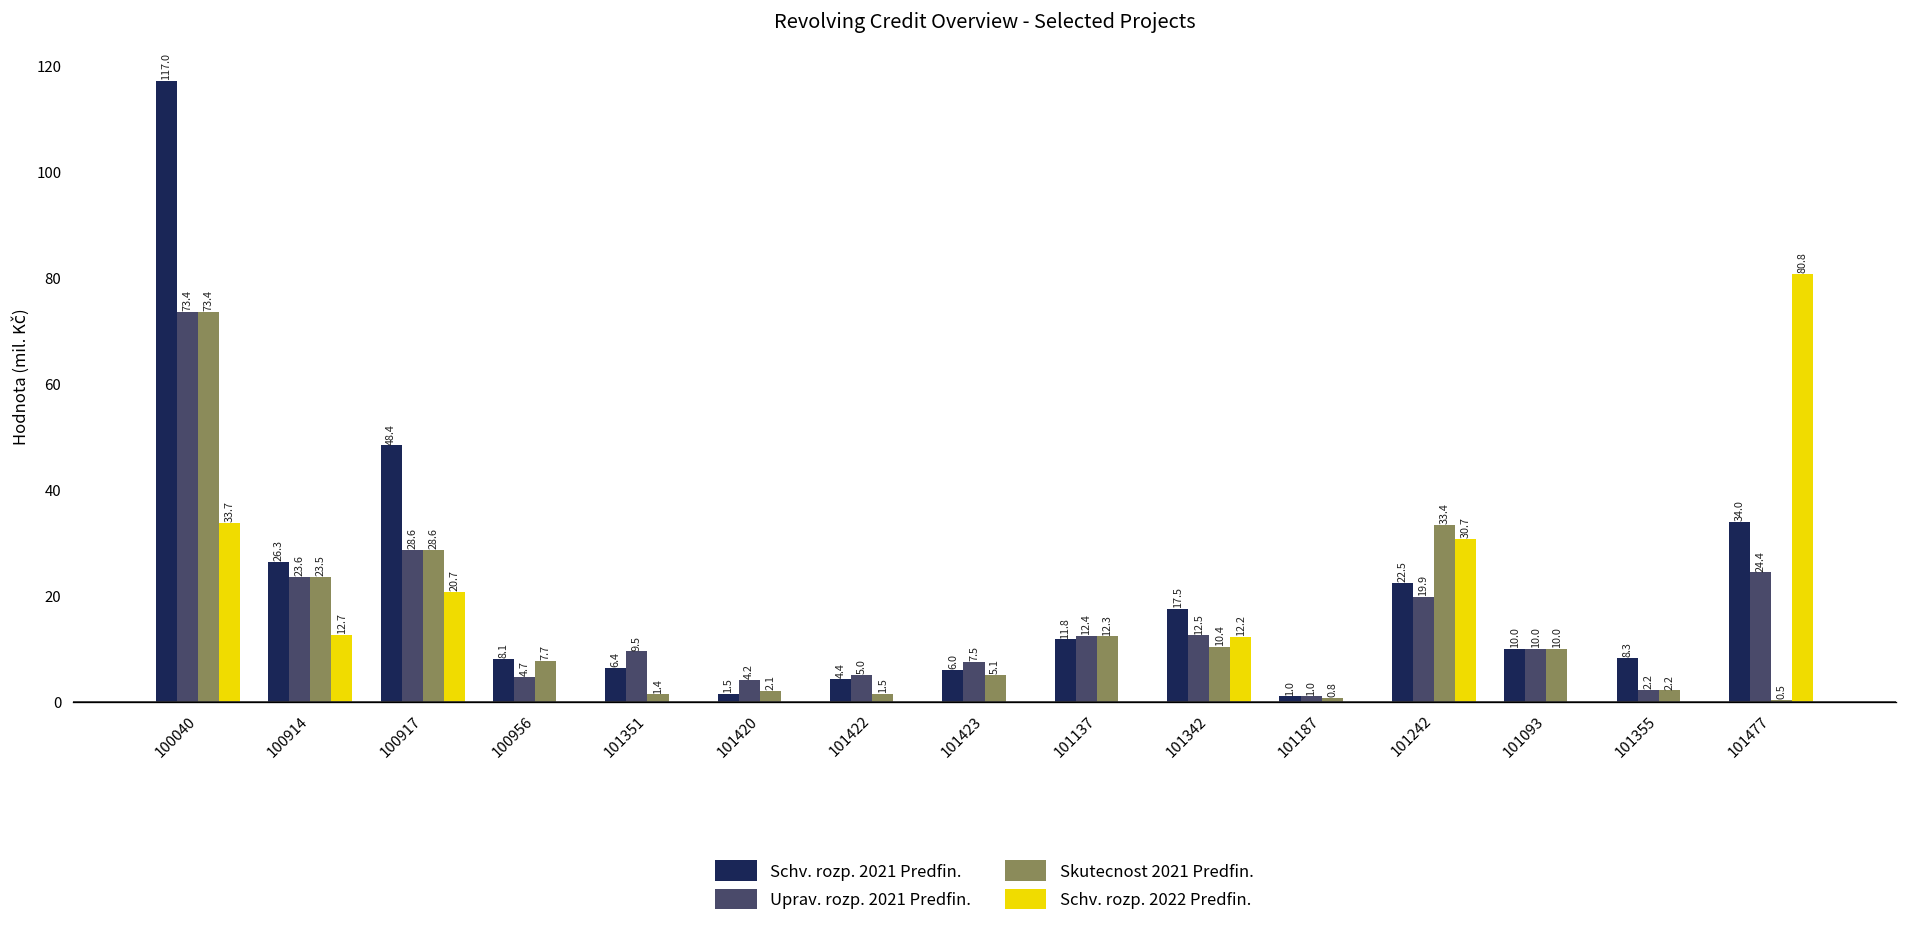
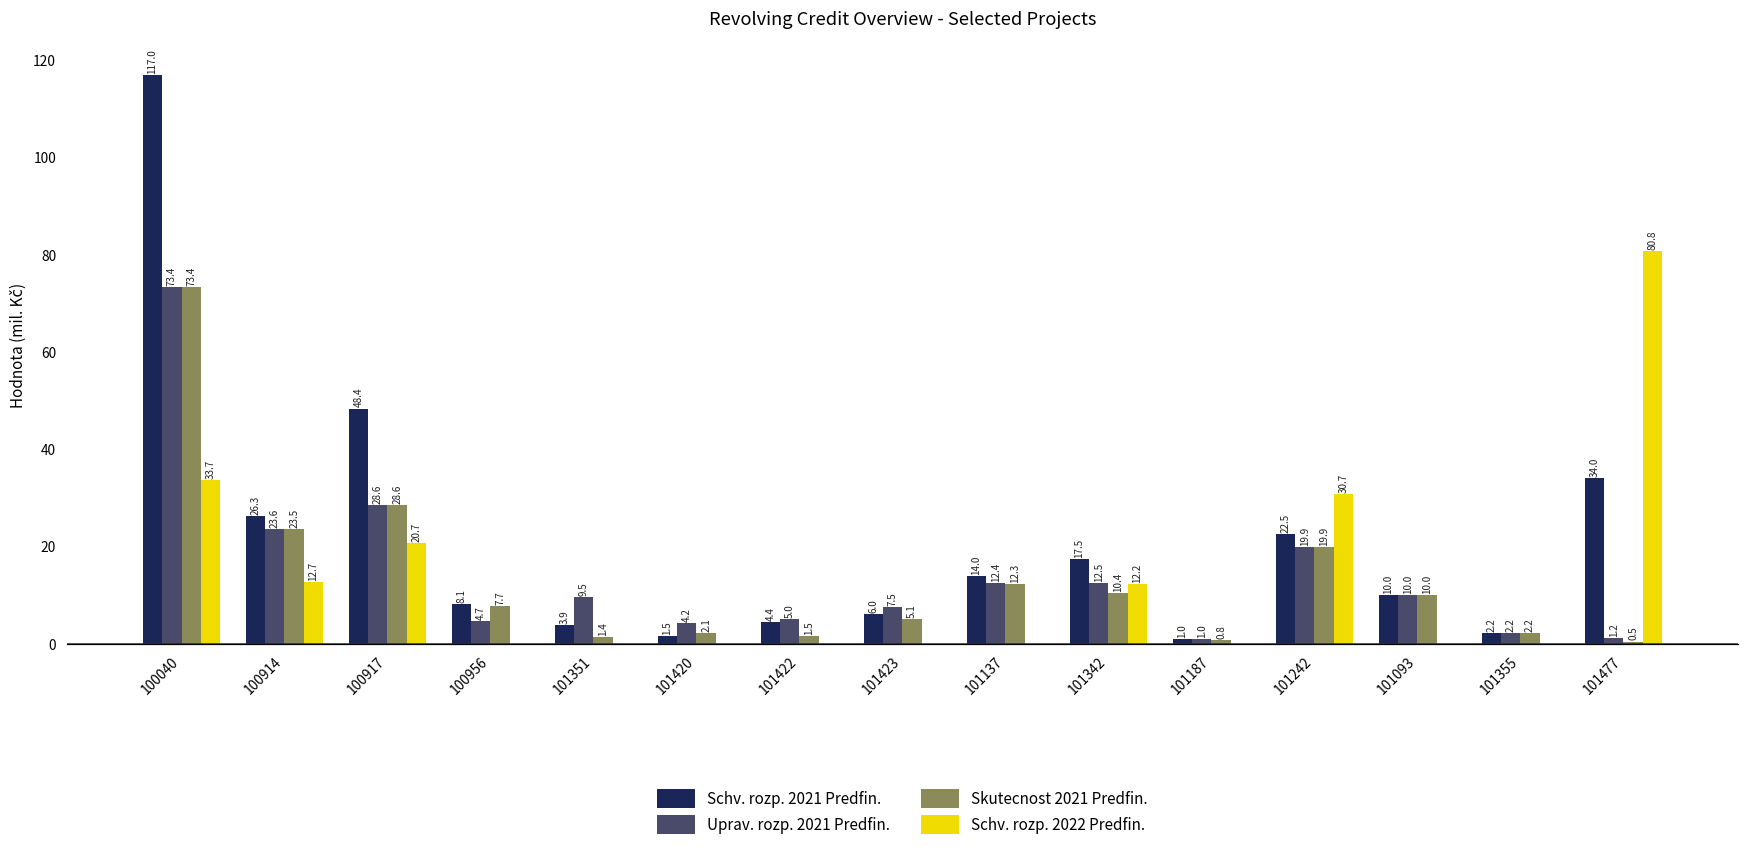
Schv. rozp. 2021 Predfin., 101351: 6.4 -> 3.9
Schv. rozp. 2021 Predfin., 101137: 11.8 -> 14.0
Skutecnost 2021 Predfin., 101242: 33.4 -> 19.9
Schv. rozp. 2021 Predfin., 101355: 8.3 -> 2.2
Uprav. rozp. 2021 Predfin., 101477: 24.4 -> 1.2
